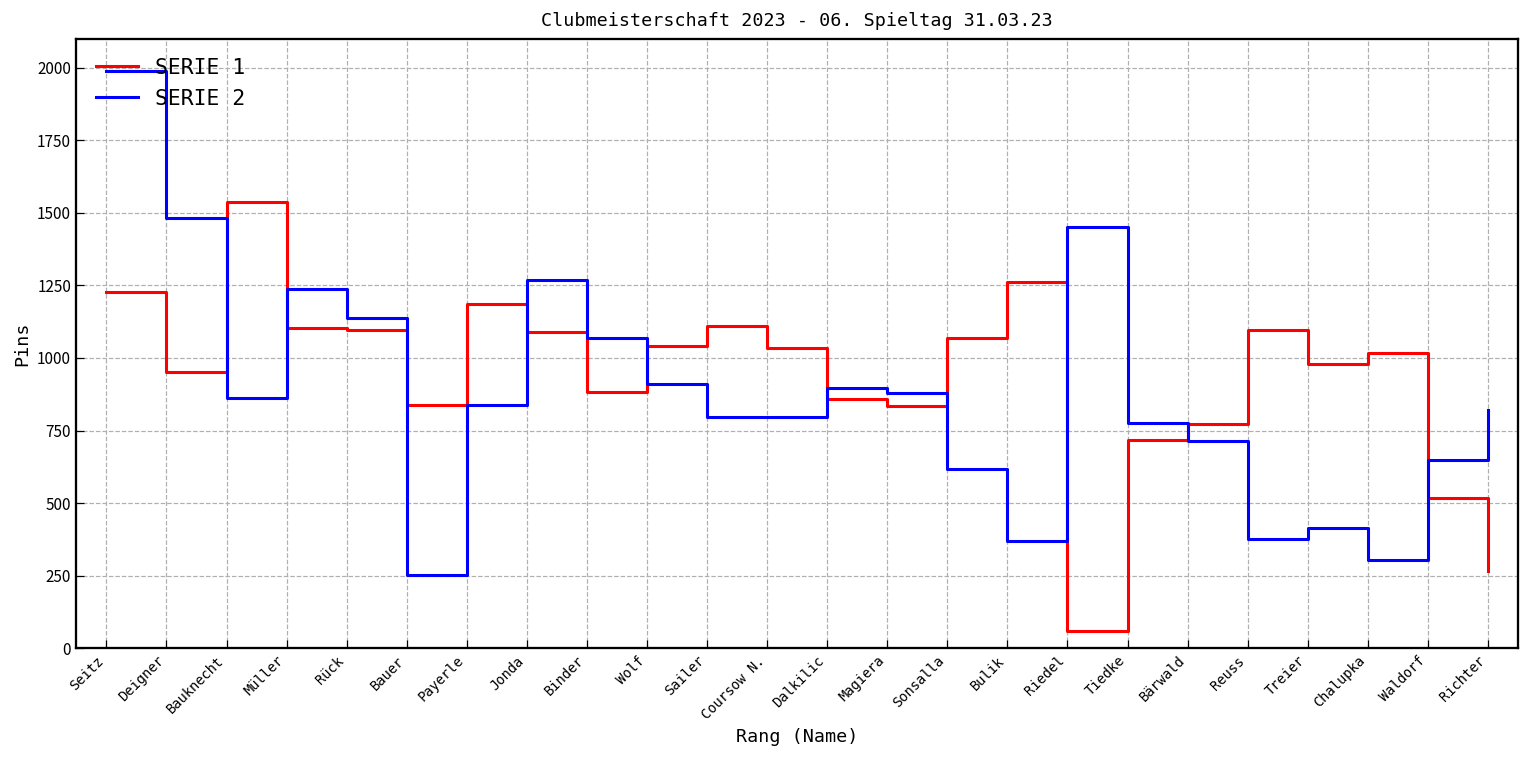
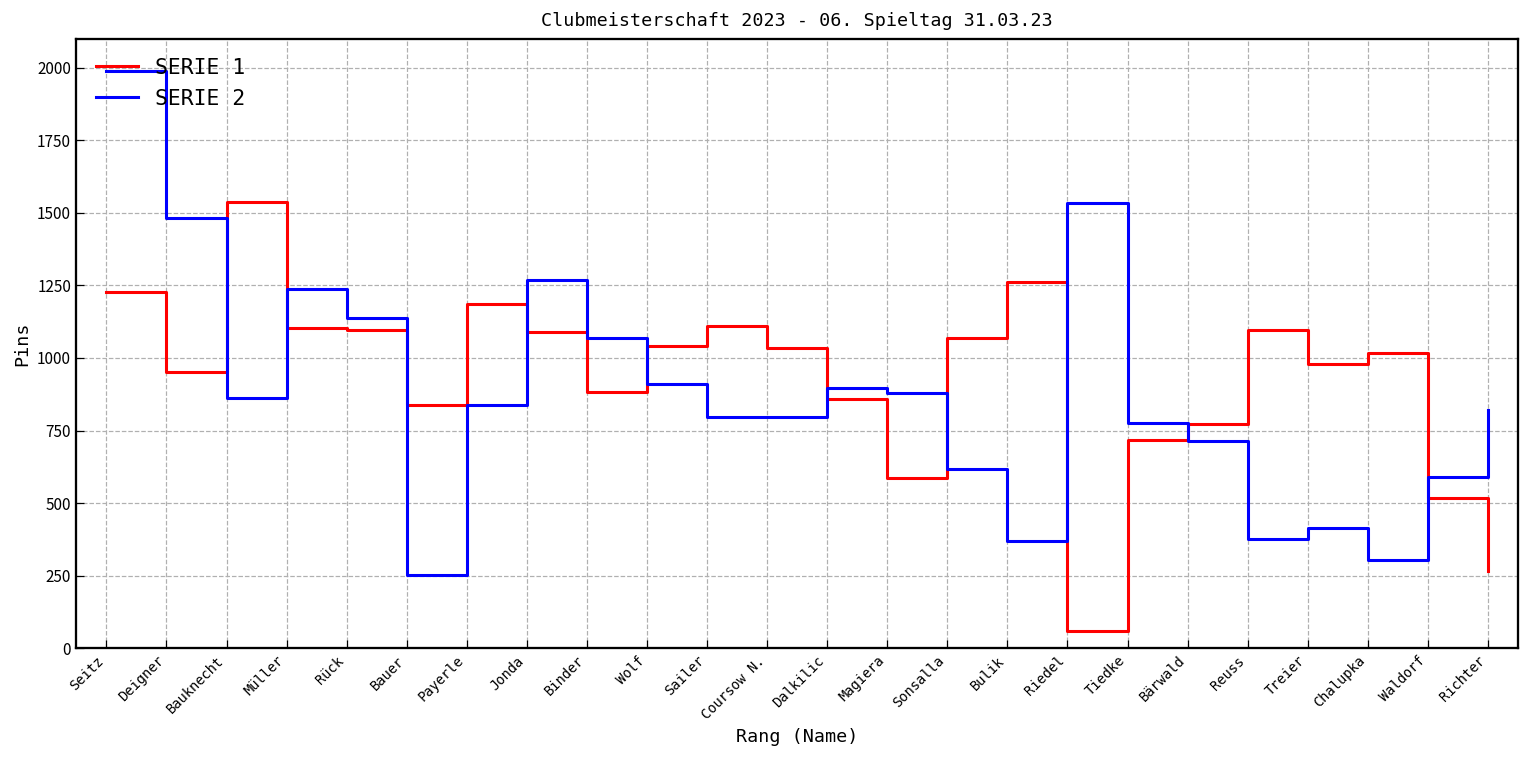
SERIE 1, Magiera: 840 -> 590
SERIE 2, Riedel: 1450 -> 1530
SERIE 2, Waldorf: 650 -> 590
